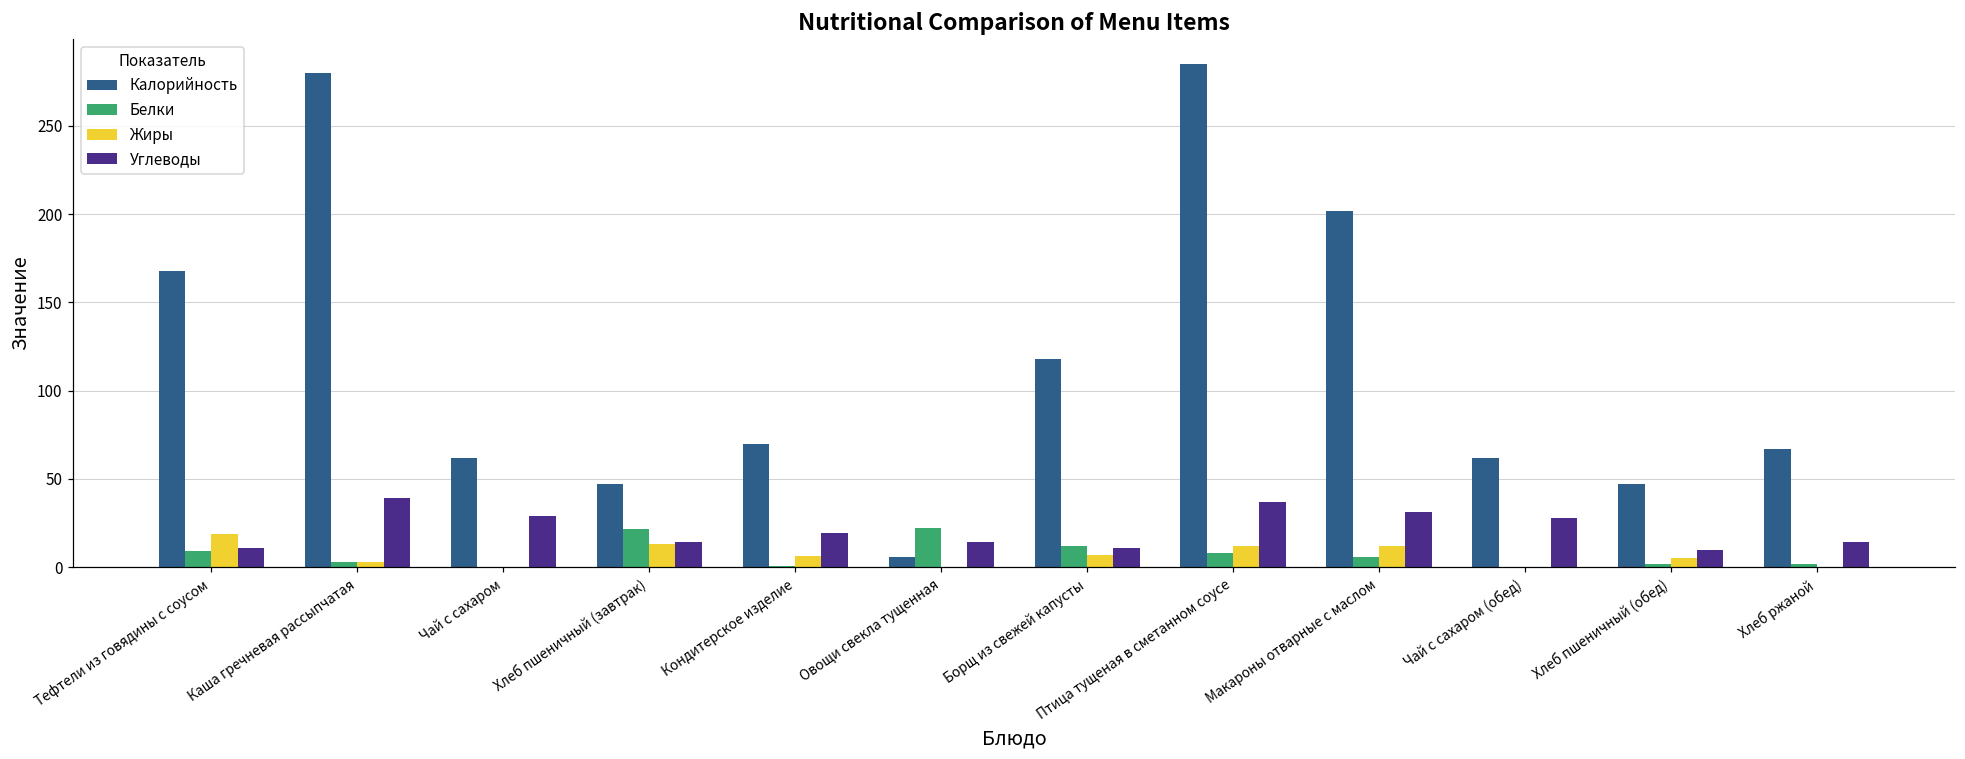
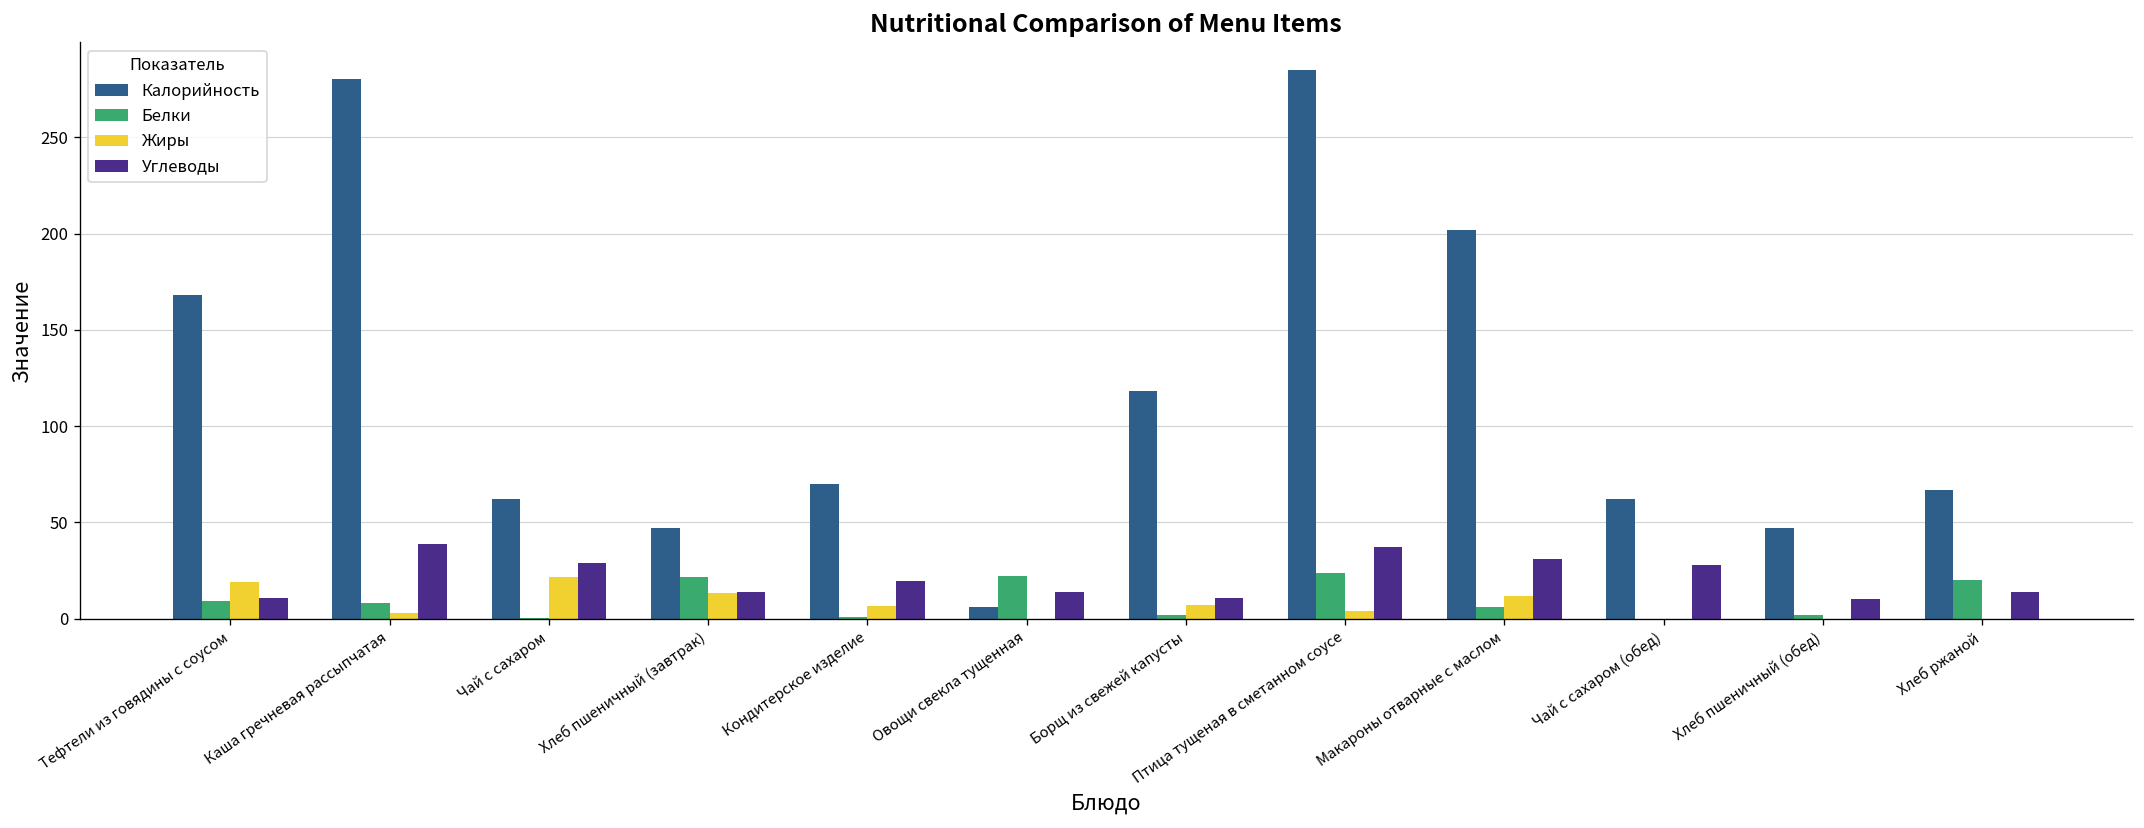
Белки, Каша гречневая рассыпчатая: 3 -> 8
Жиры, Чай с сахаром: 0 -> 21
Белки, Борщ из свежей капусты: 12 -> 2
Белки, Птица тущеная в сметанном соусе: 8 -> 24
Жиры, Птица тущеная в сметанном соусе: 12 -> 4
Жиры, Хлеб пшеничный (обед): 5 -> 0
Белки, Хлеб ржаной: 2 -> 20
